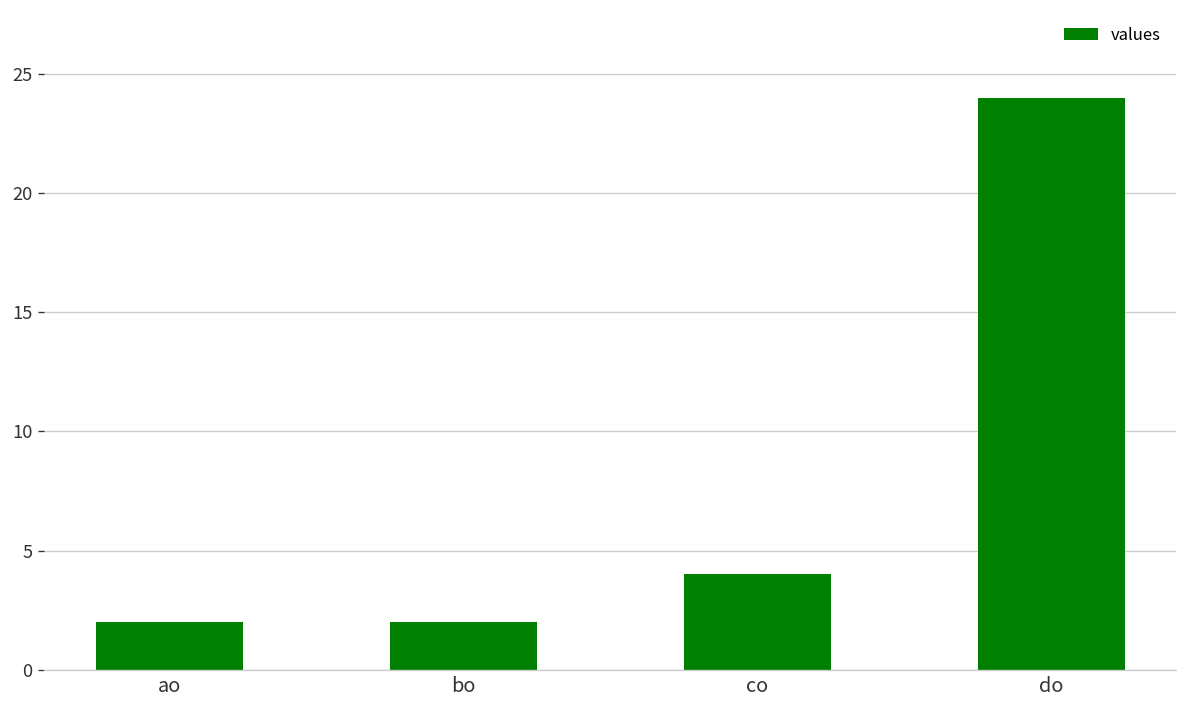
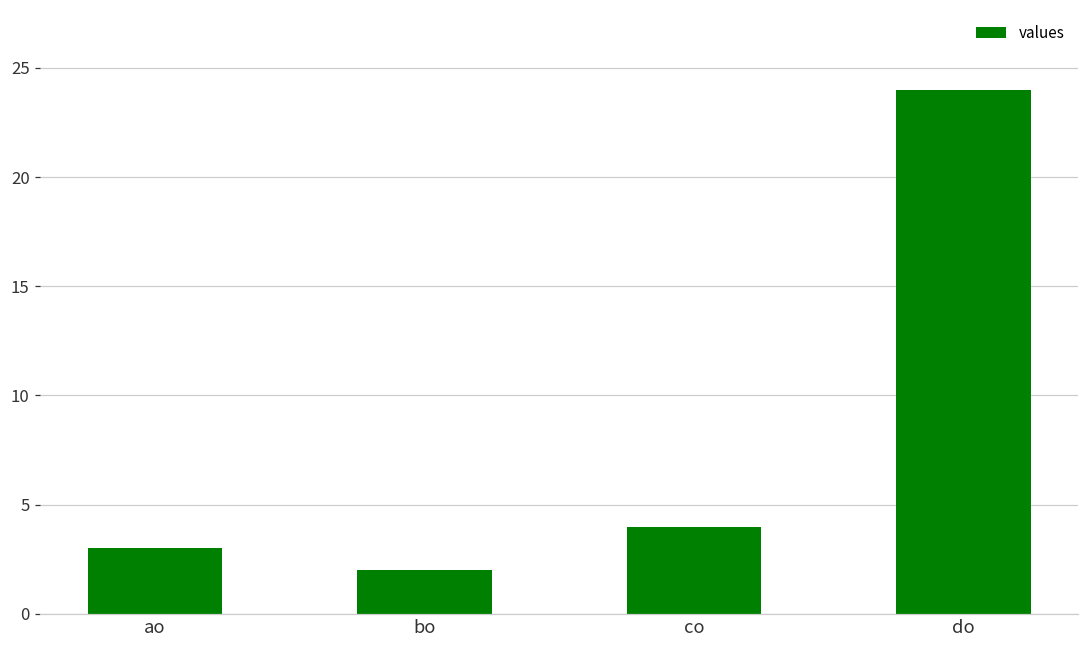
ao: 2 -> 3
